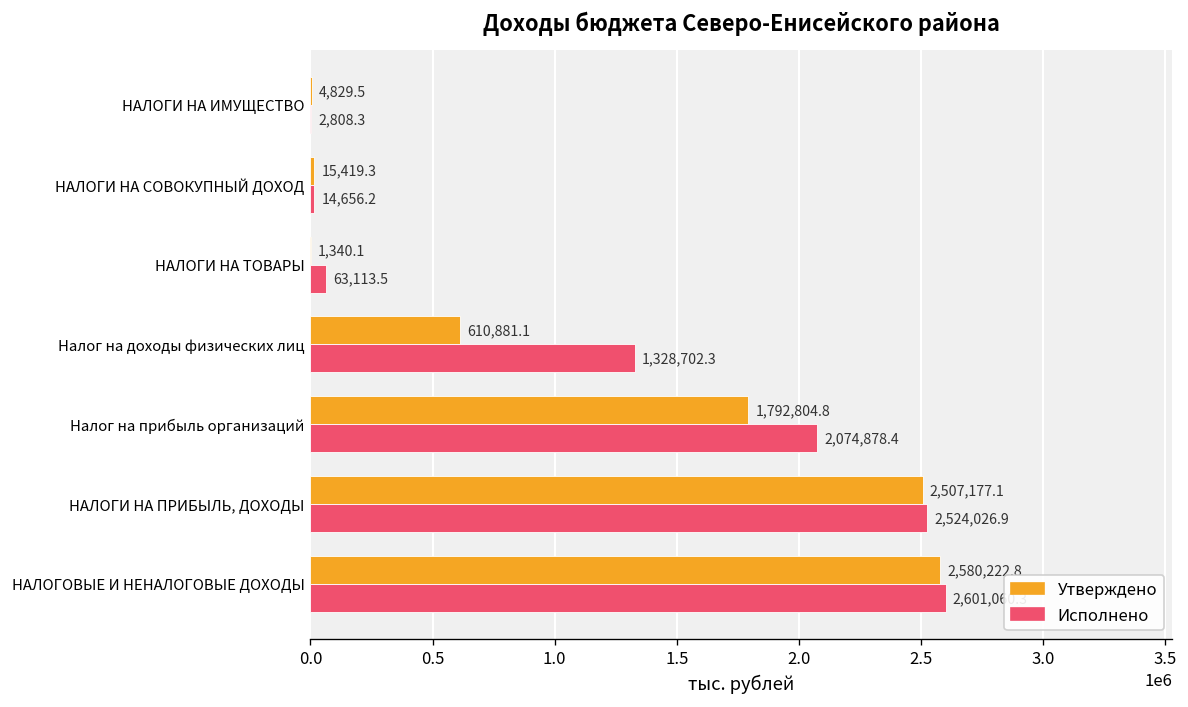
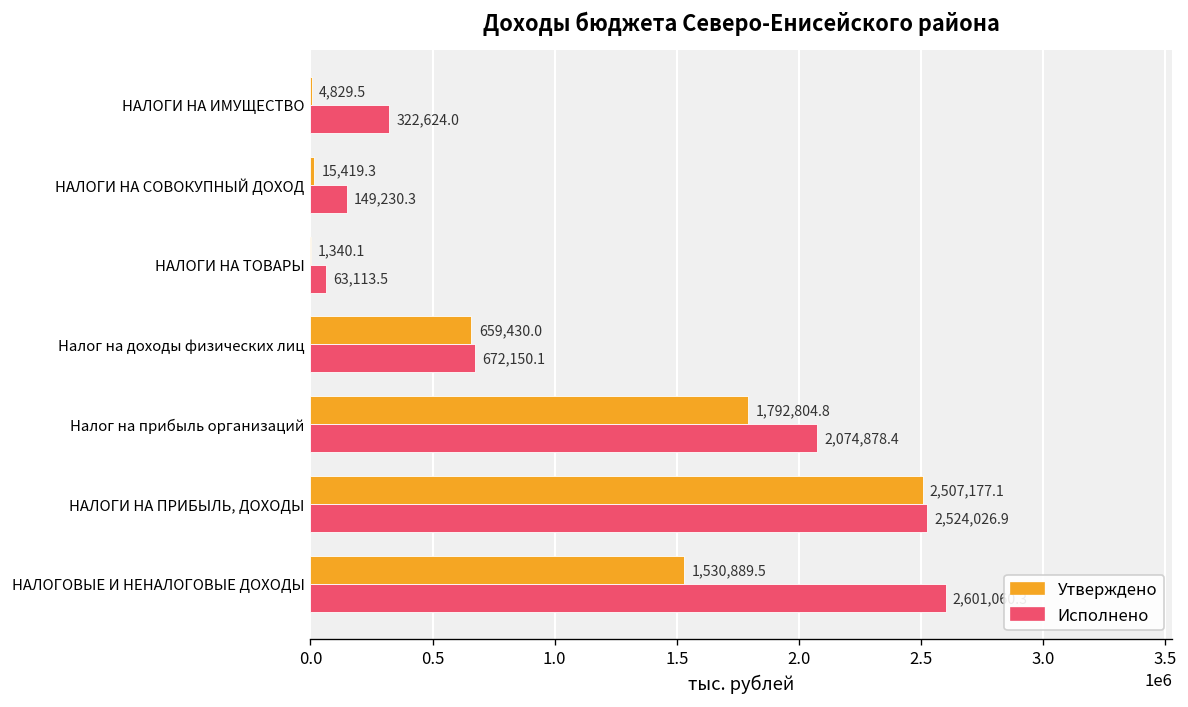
Исполнено, НАЛОГИ НА ИМУЩЕСТВО: 2,808.3 -> 322,624.0
Исполнено, НАЛОГИ НА СОВОКУПНЫЙ ДОХОД: 14,656.2 -> 149,230.3
Утверждено, Налог на доходы физических лиц: 610,881.1 -> 659,430.0
Исполнено, Налог на доходы физических лиц: 1,328,702.3 -> 672,150.1
Утверждено, НАЛОГОВЫЕ И НЕНАЛОГОВЫЕ ДОХОДЫ: 2,580,222.8 -> 1,530,889.5
